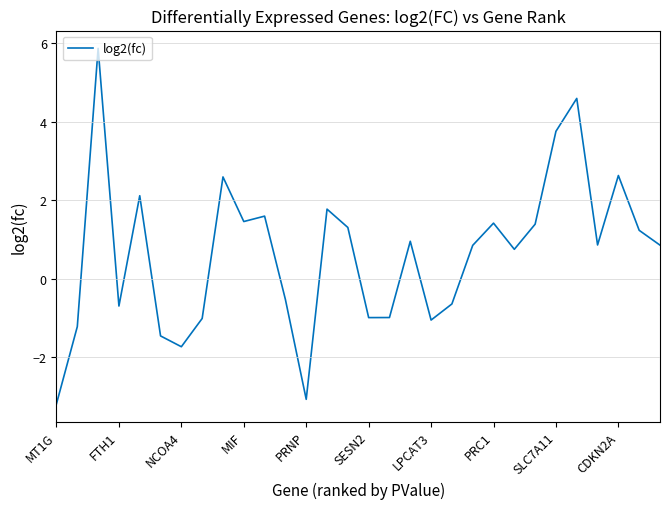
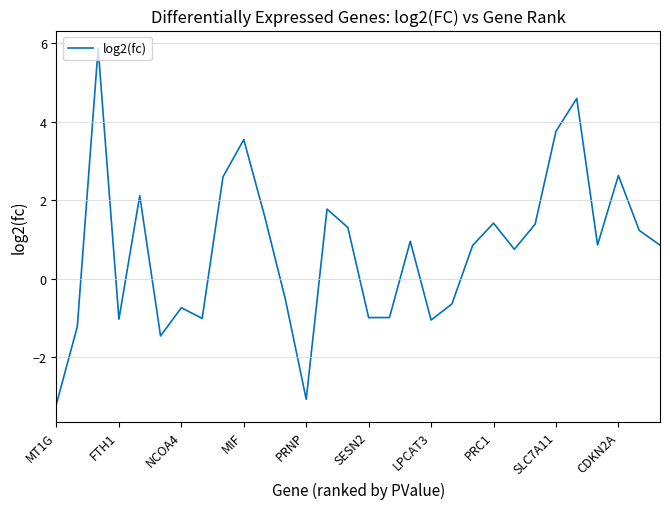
FTH1: -0.7 -> -1.0
NCOA4: -1.7 -> -0.7
MIF: 1.5 -> 3.5
